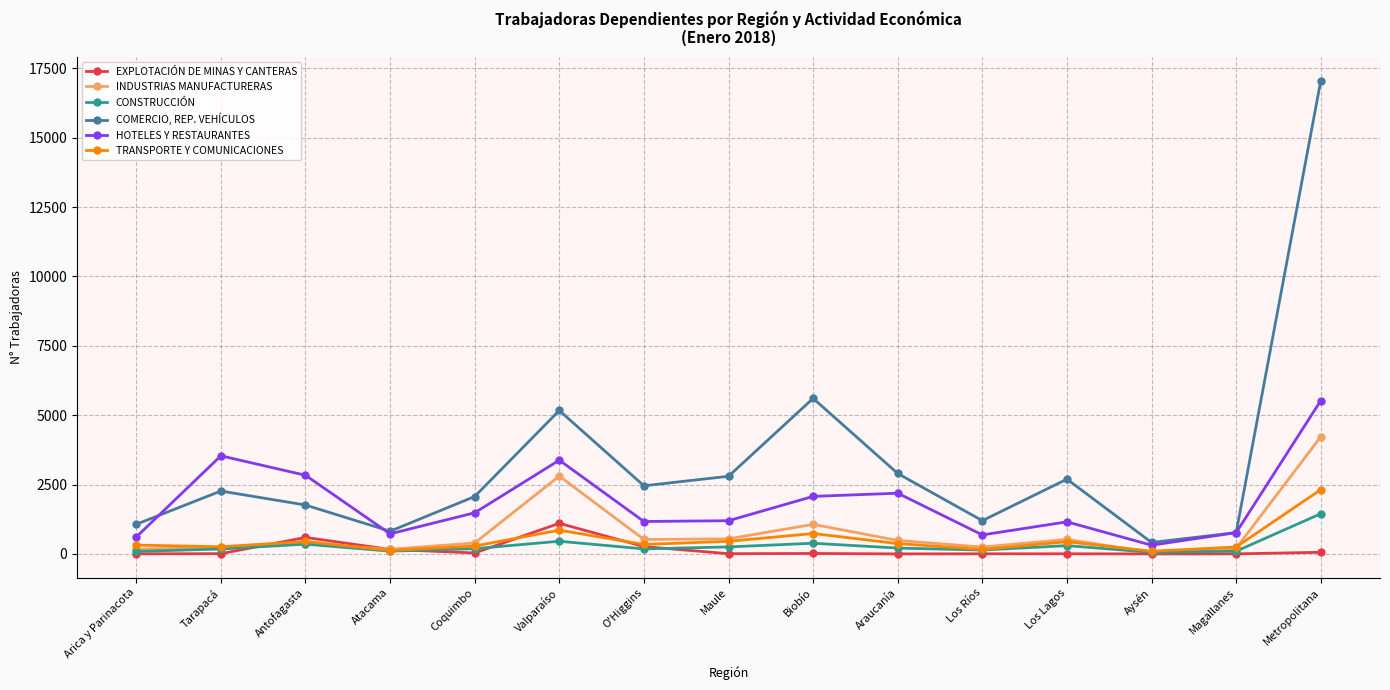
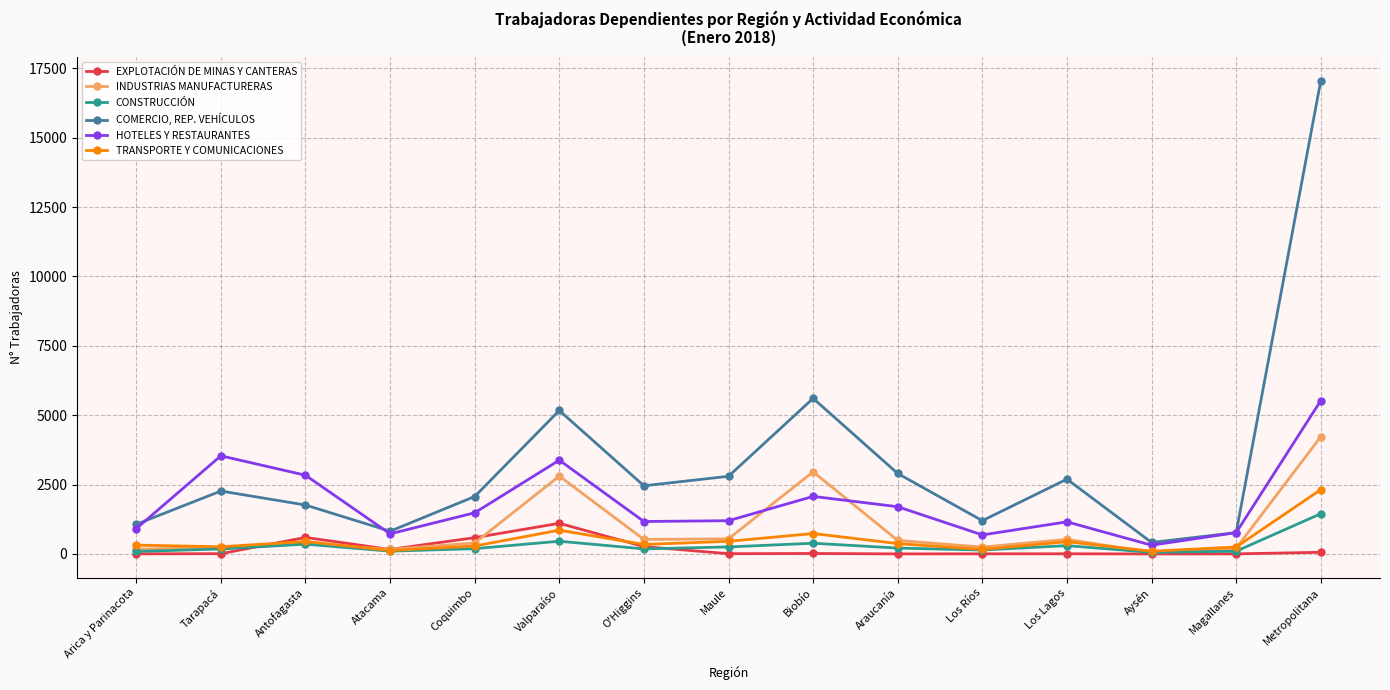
HOTELES Y RESTAURANTES, Arica y Parinacota: 600 -> 900
EXPLOTACIÓN DE MINAS Y CANTERAS, Coquimbo: 0 -> 600
INDUSTRIAS MANUFACTURERAS, Biobío: 1100 -> 3000
HOTELES Y RESTAURANTES, Araucanía: 2200 -> 1700
